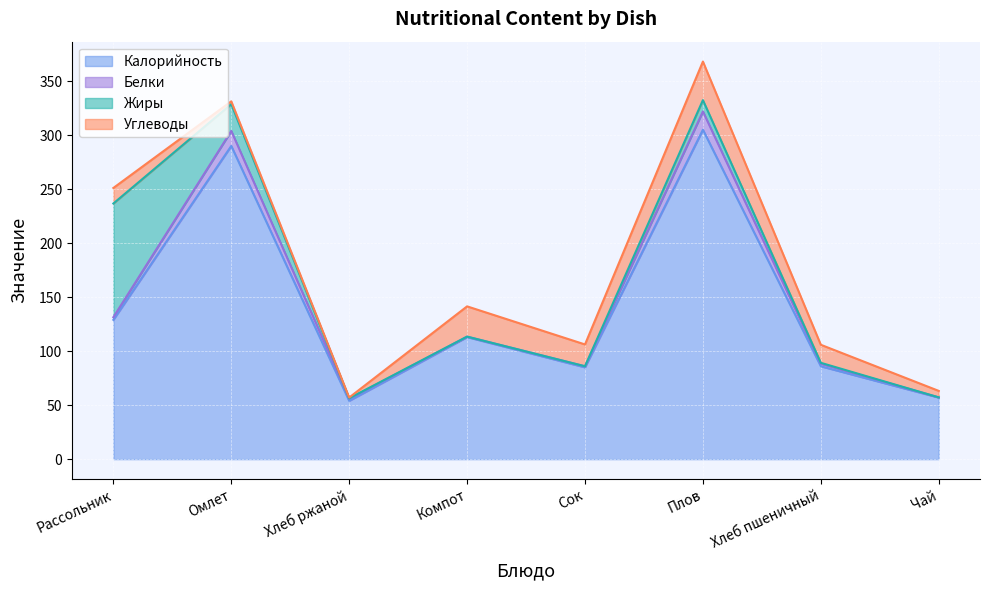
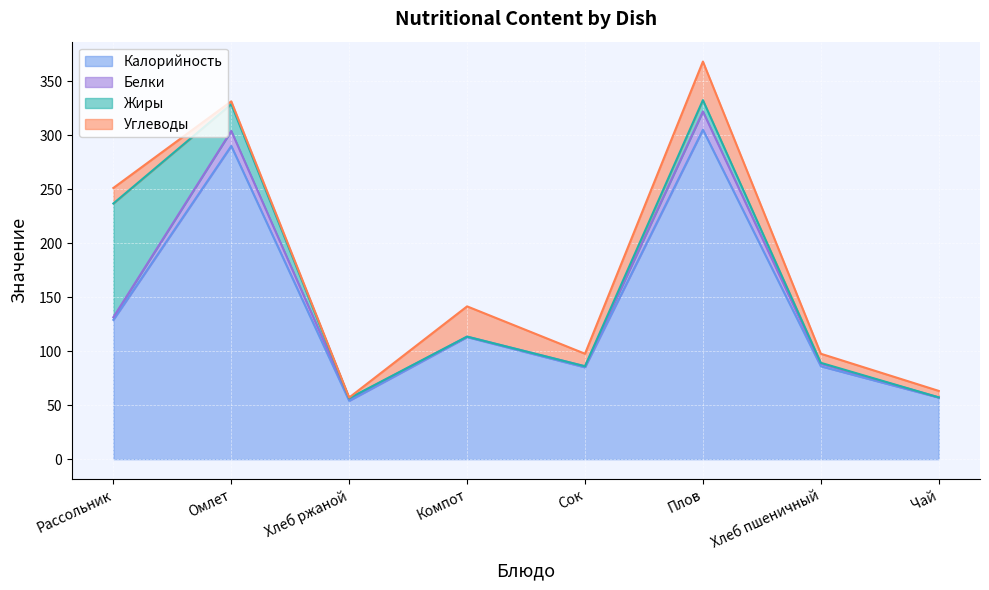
Углеводы, Сок: 20 -> 12
Углеводы, Хлеб пшеничный: 17 -> 8
